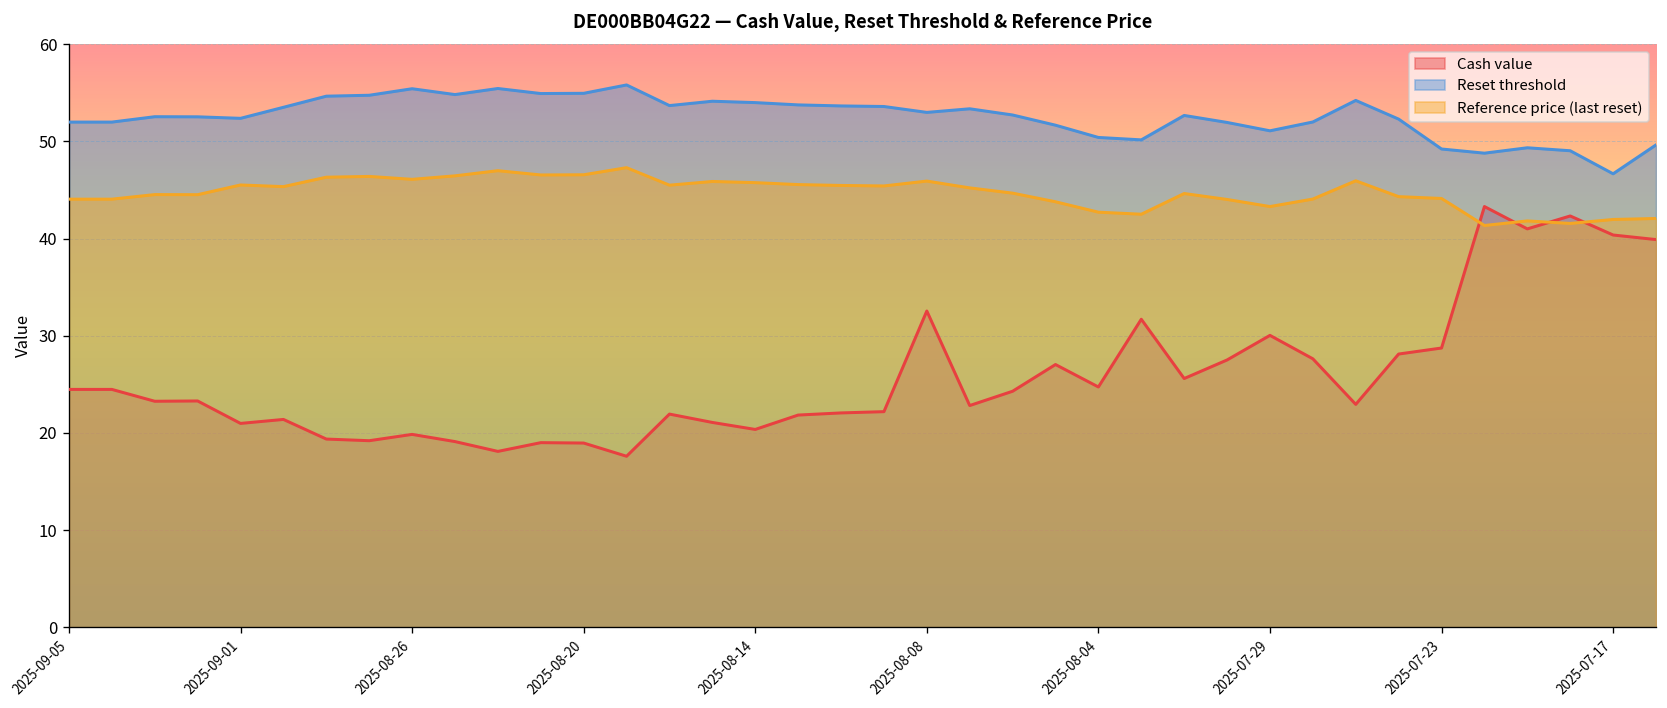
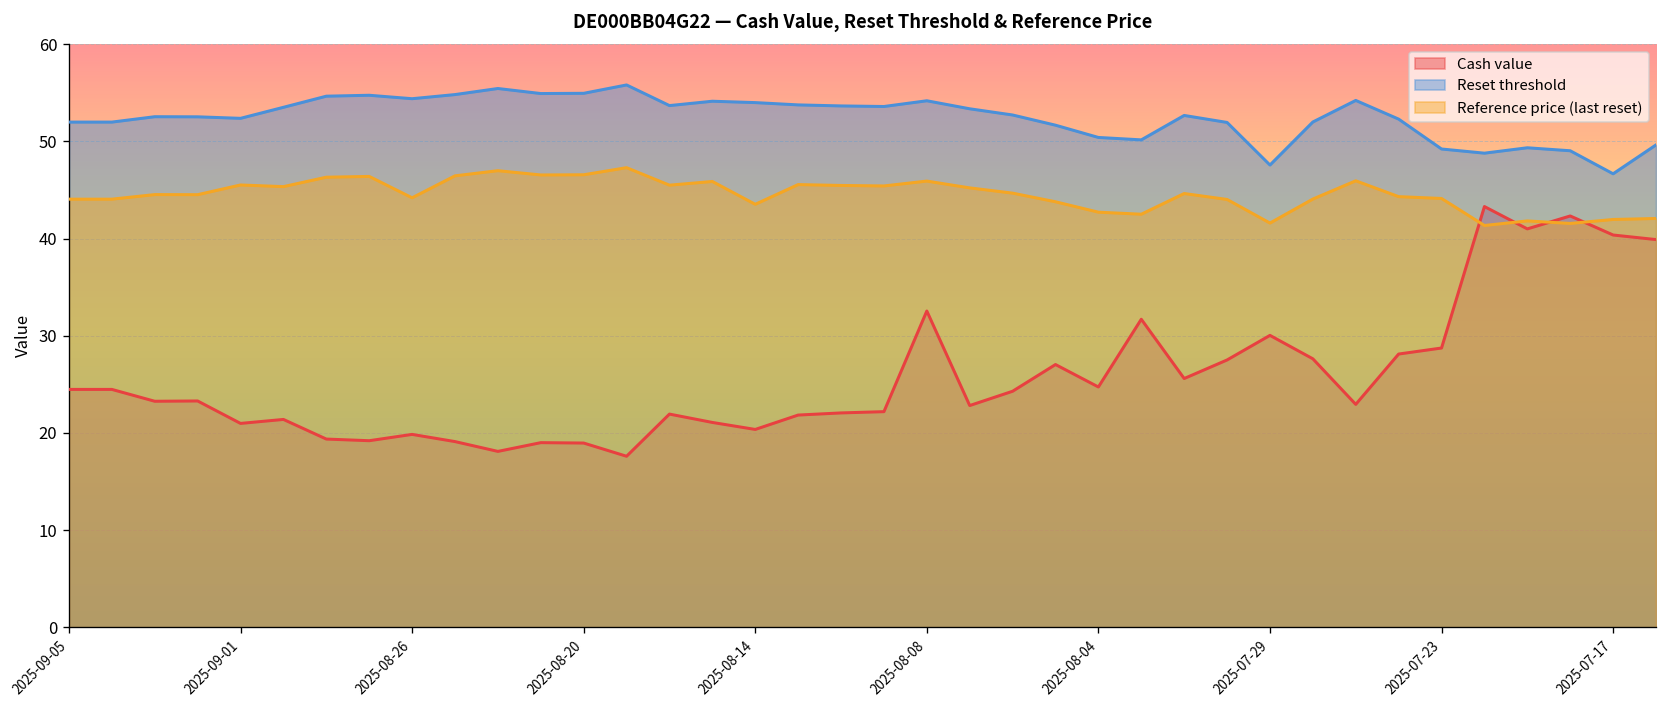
Reset threshold, 2025-08-26: 55 -> 54
Reference price (last reset), 2025-08-26: 46 -> 44
Reference price (last reset), 2025-08-14: 46 -> 44
Reset threshold, 2025-08-08: 53 -> 54
Reset threshold, 2025-07-29: 51 -> 48
Reference price (last reset), 2025-07-29: 43 -> 42
